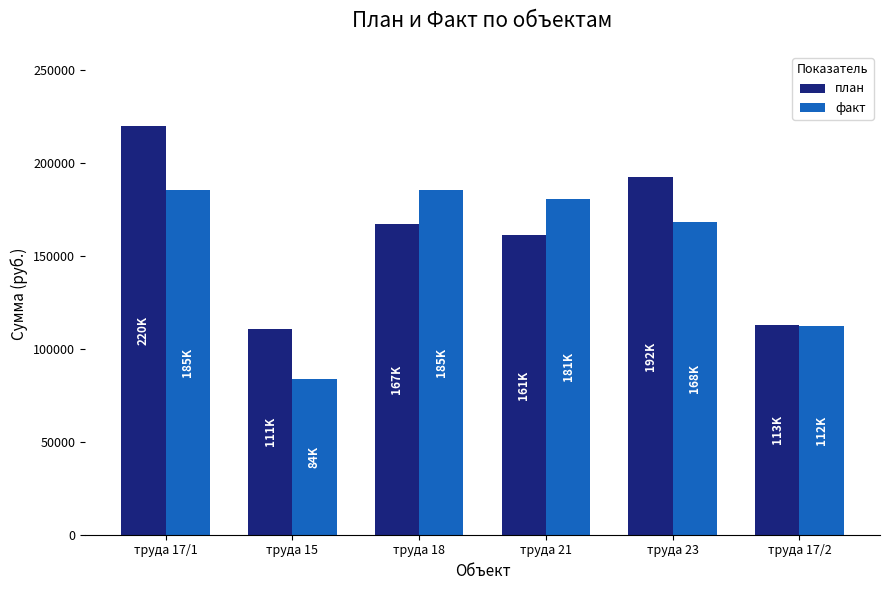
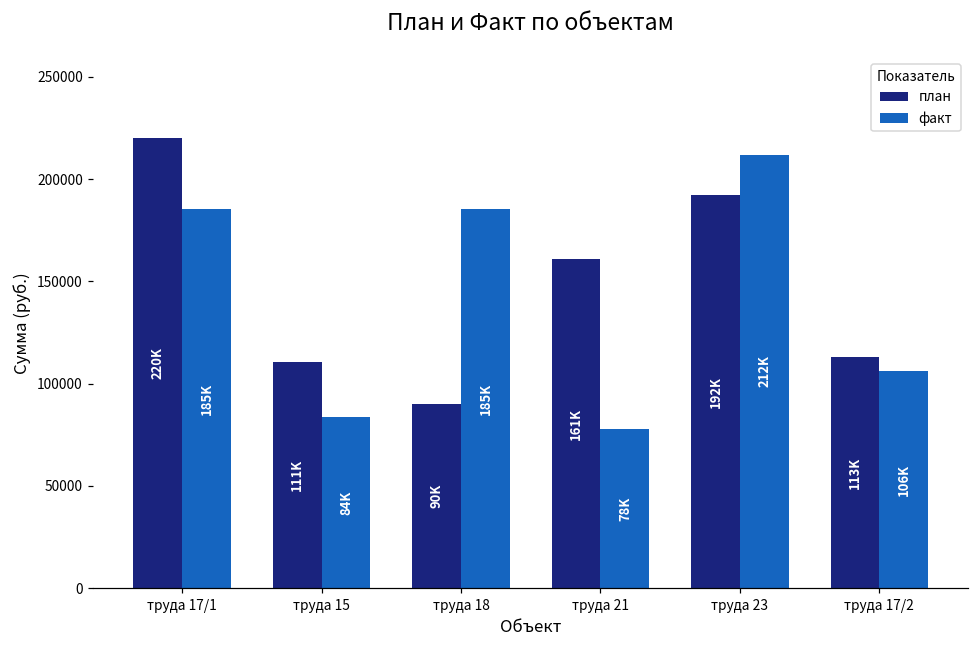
план, труда 18: 167K -> 90K
факт, труда 21: 181K -> 78K
факт, труда 23: 168K -> 212K
факт, труда 17/2: 112K -> 106K
